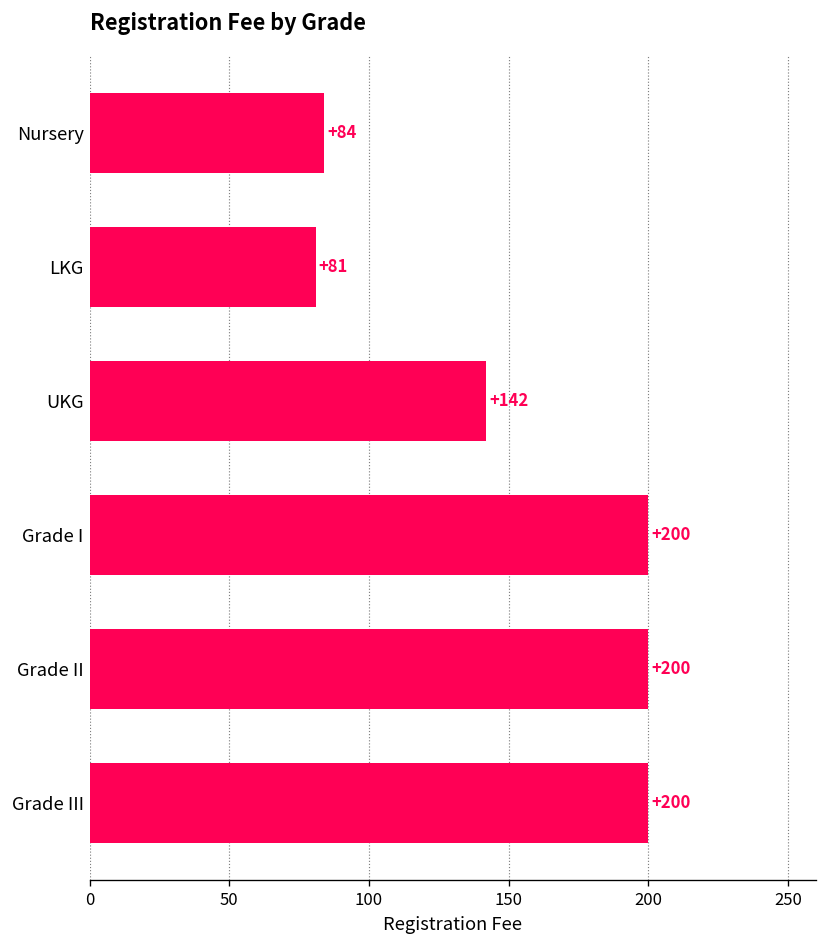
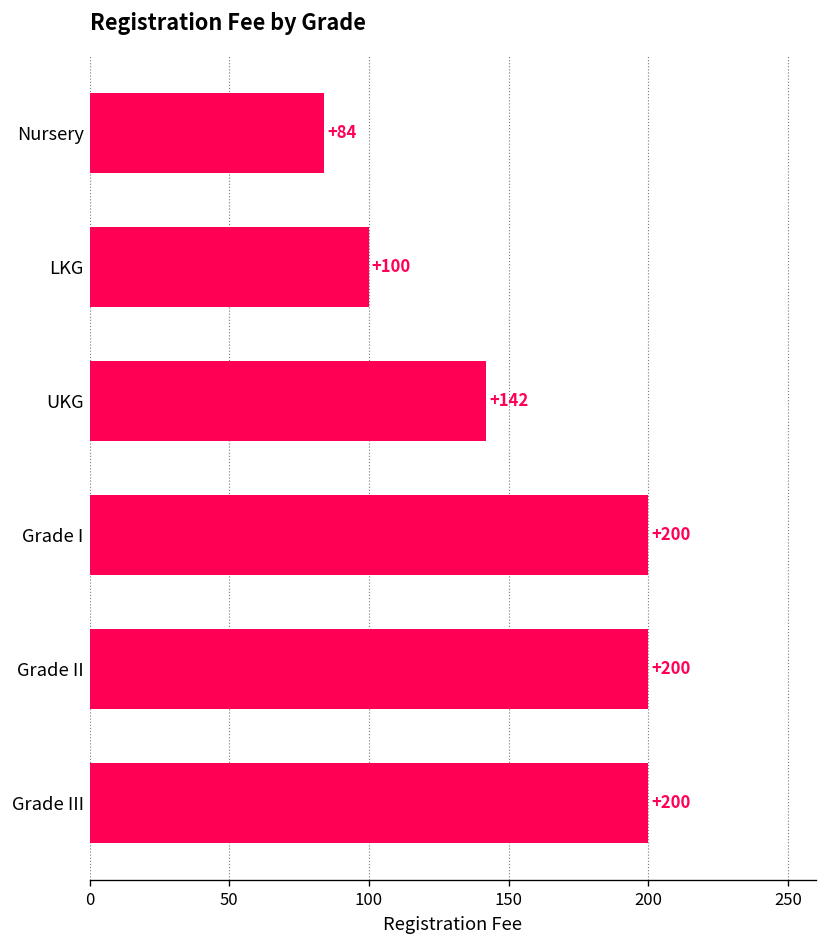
LKG: +81 -> +100
